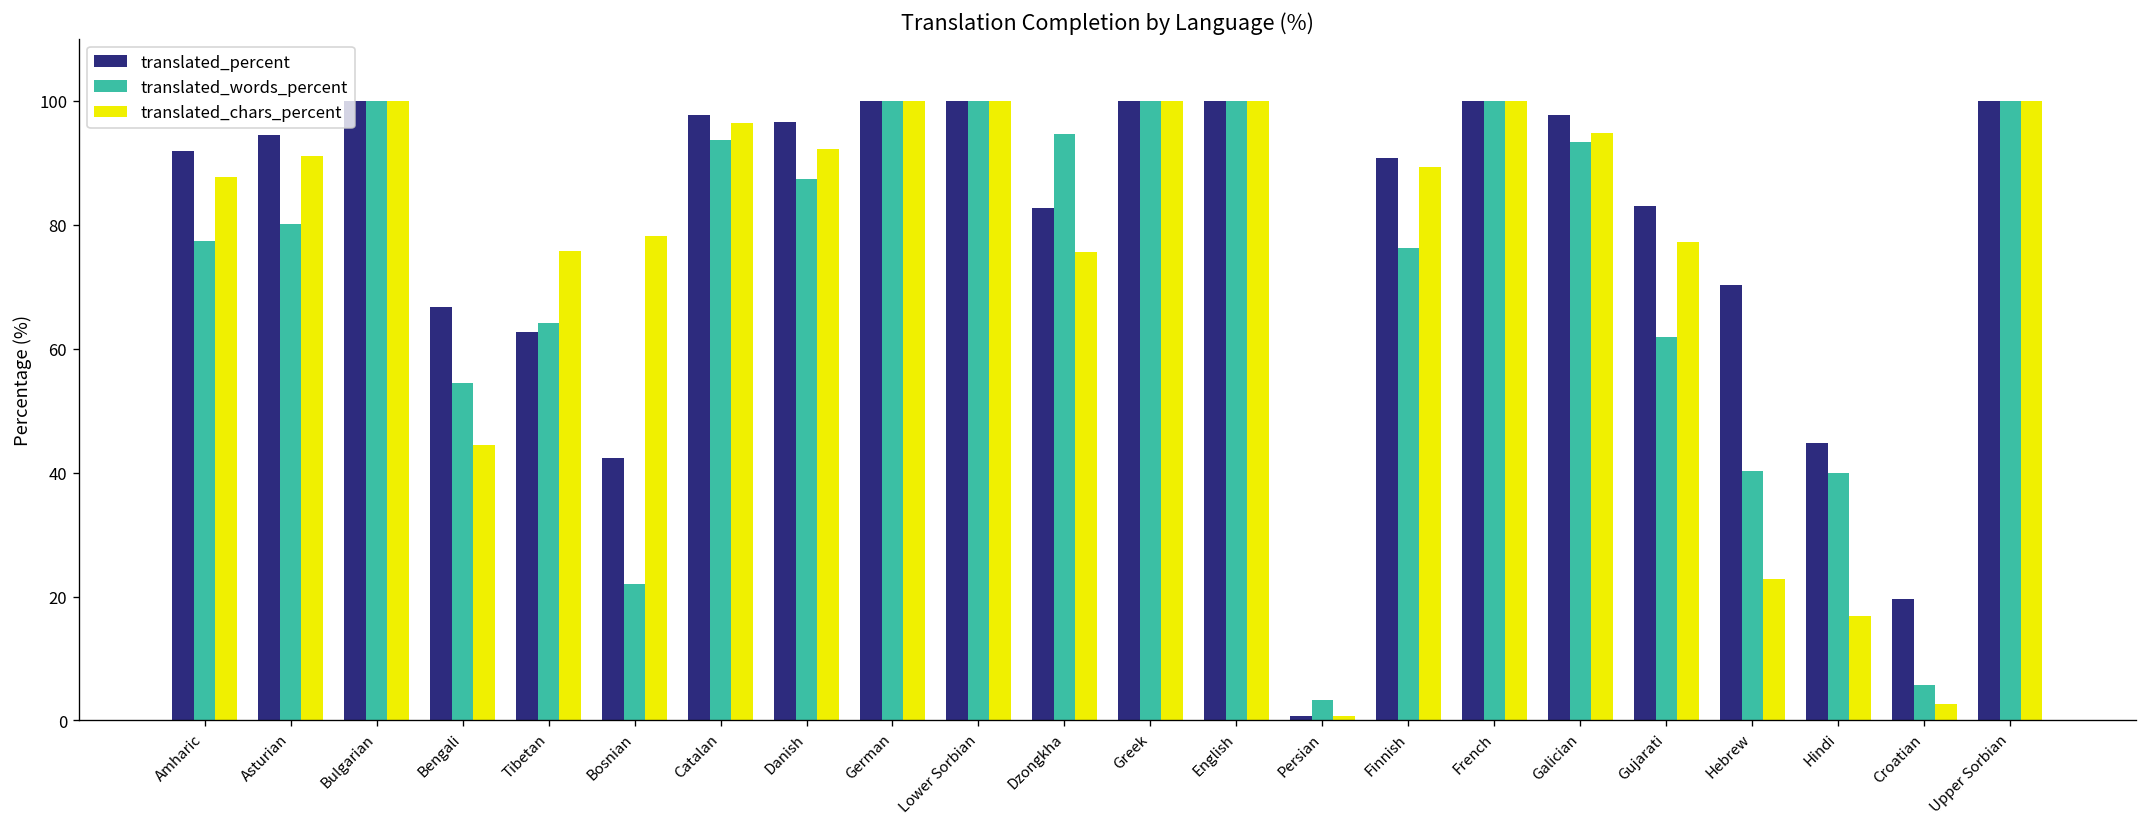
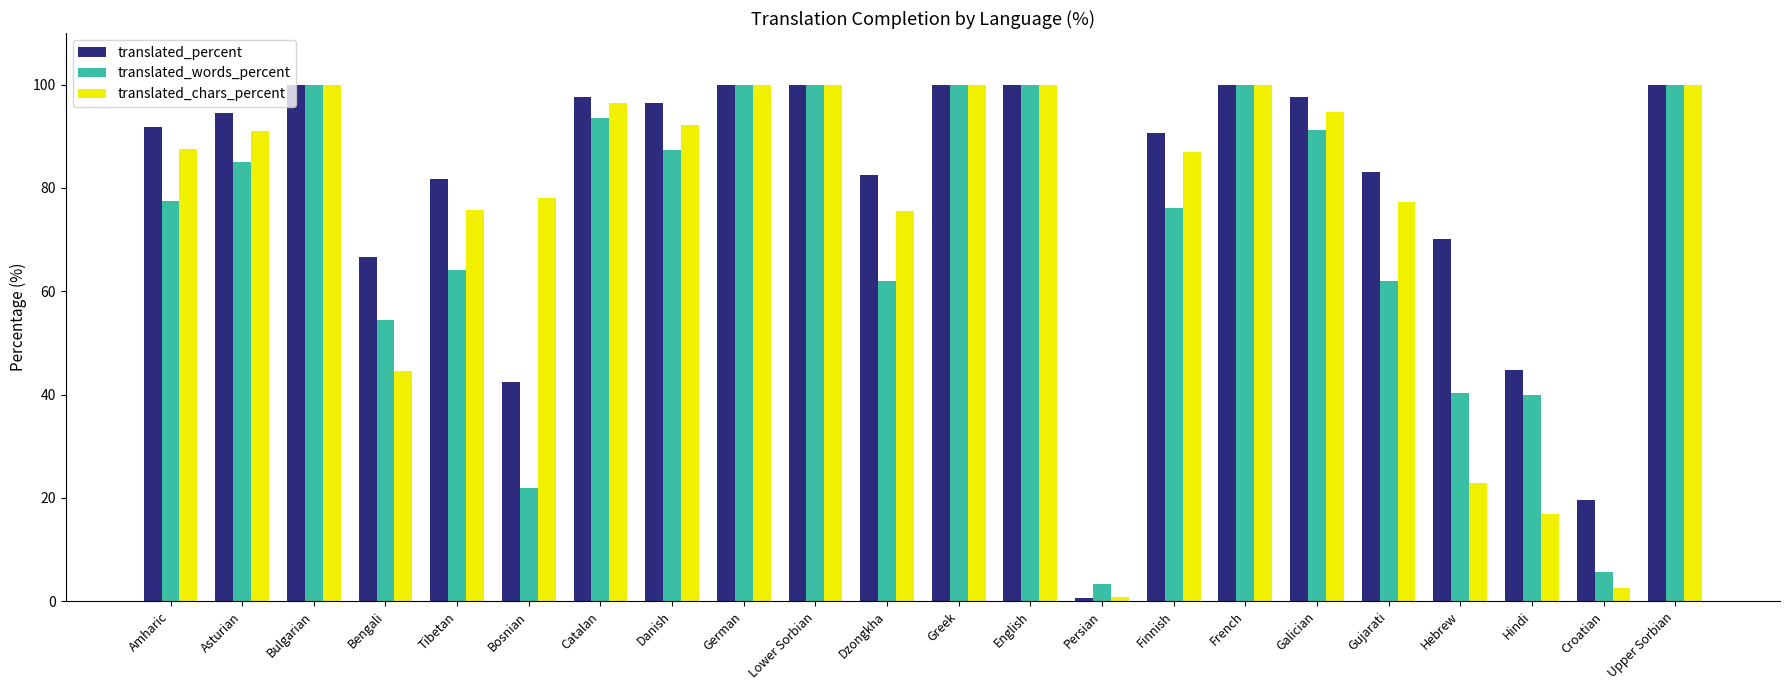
translated_words_percent, Asturian: 80 -> 85
translated_percent, Tibetan: 63 -> 82
translated_words_percent, Dzongkha: 95 -> 62
translated_chars_percent, Finnish: 89 -> 87
translated_words_percent, Galician: 93 -> 91
